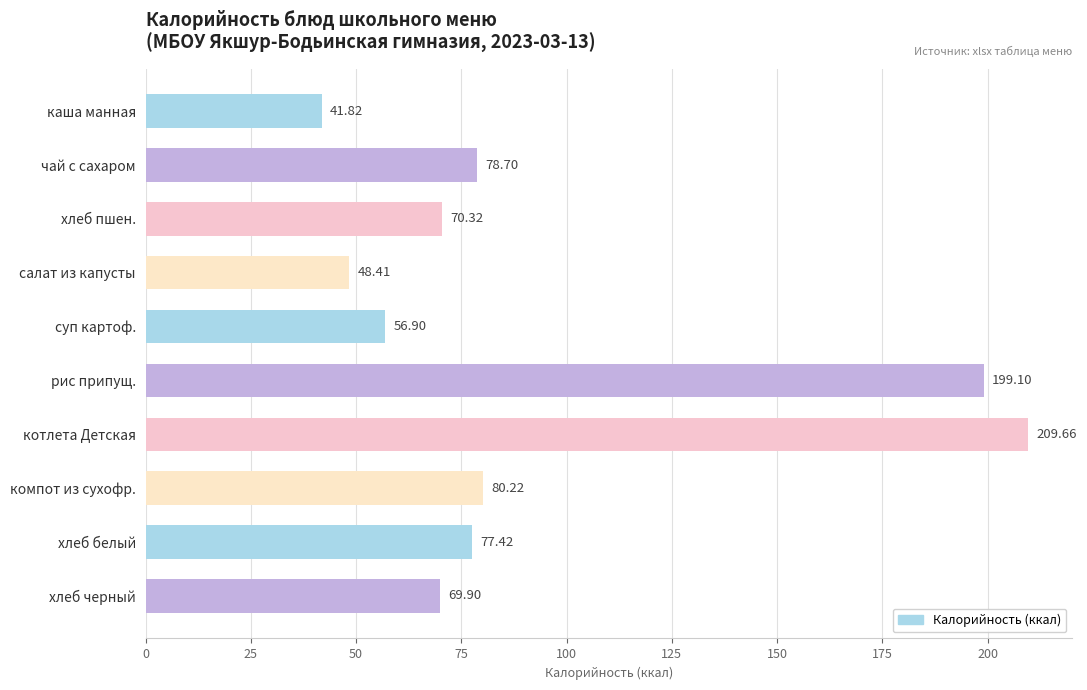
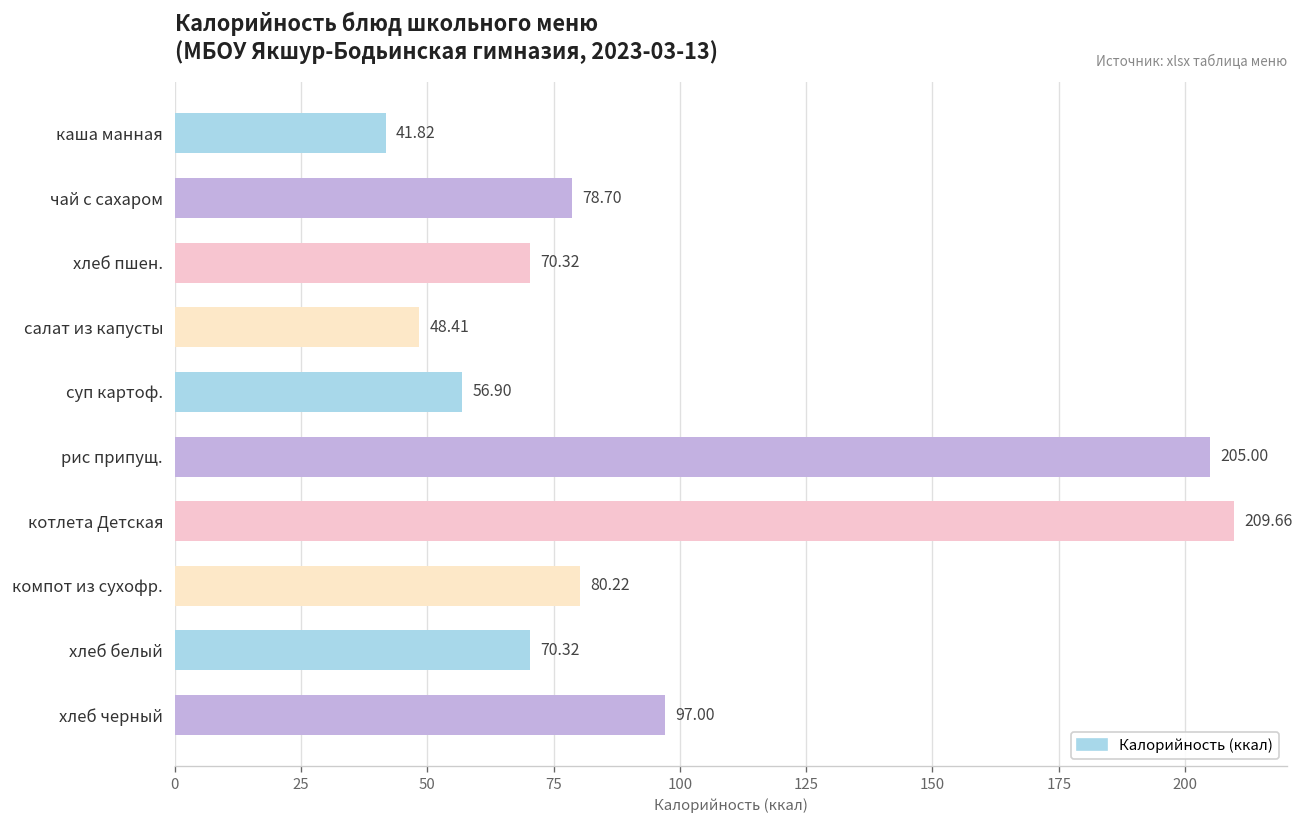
рис припущ.: 199.10 -> 205.00
хлеб белый: 77.42 -> 70.32
хлеб черный: 69.90 -> 97.00
